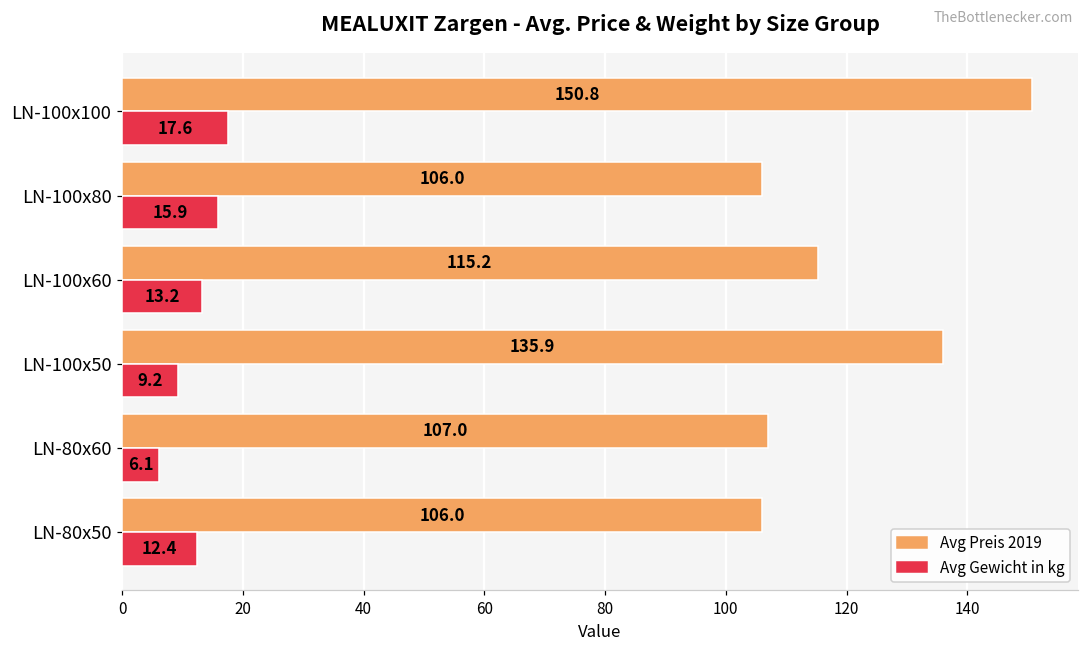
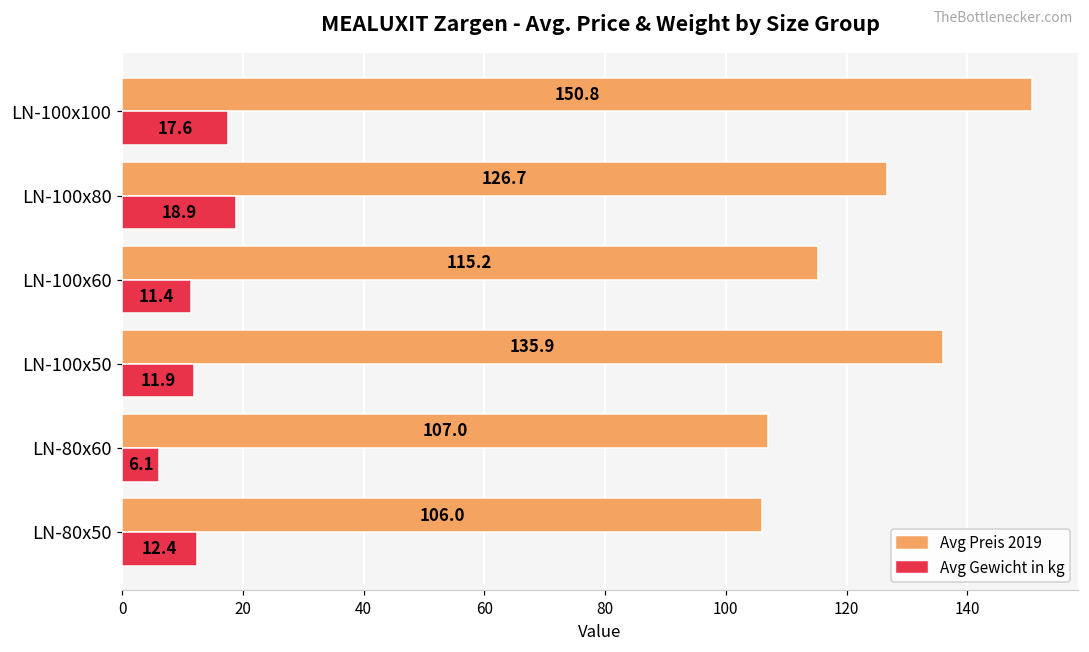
Avg Preis 2019, LN-100x80: 106.0 -> 126.7
Avg Gewicht in kg, LN-100x80: 15.9 -> 18.9
Avg Gewicht in kg, LN-100x60: 13.2 -> 11.4
Avg Gewicht in kg, LN-100x50: 9.2 -> 11.9
